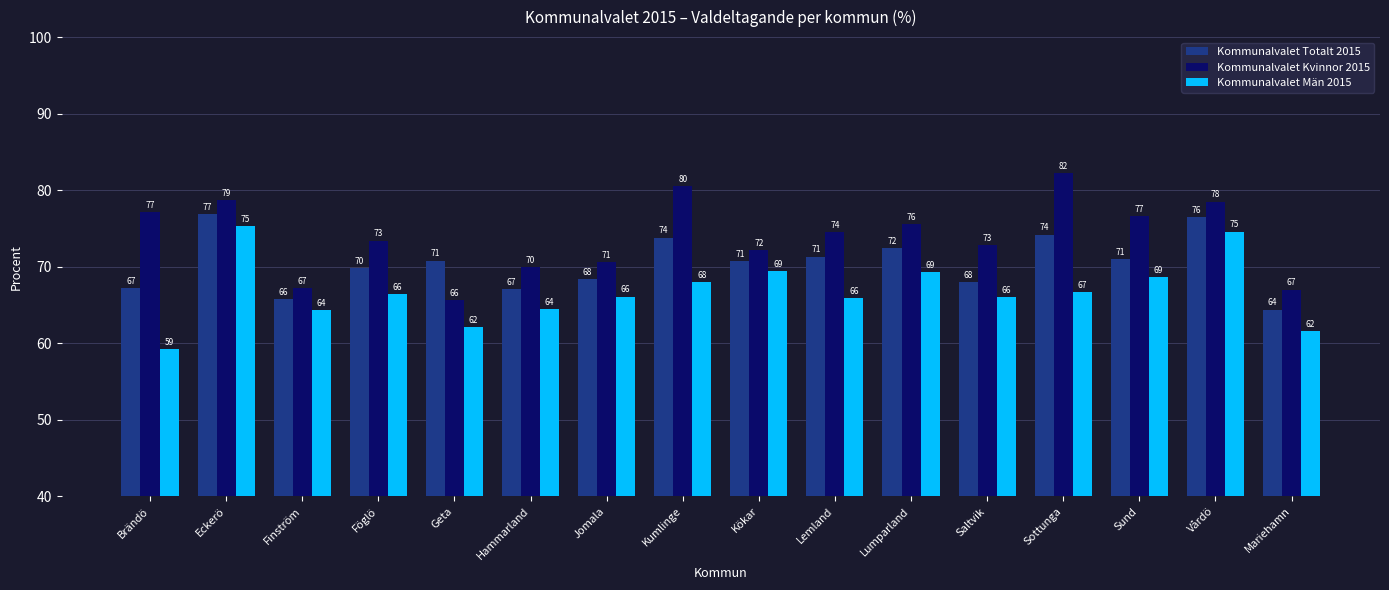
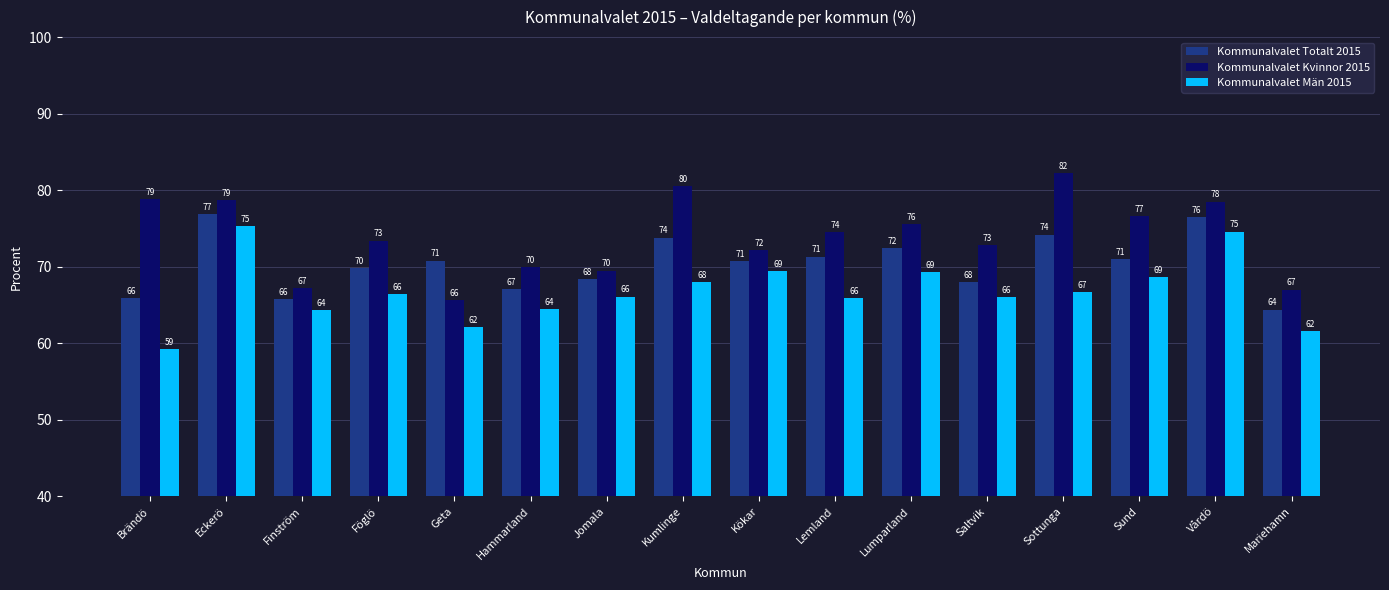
Kommunalvalet Totalt 2015, Brändö: 67 -> 66
Kommunalvalet Kvinnor 2015, Brändö: 77 -> 79
Kommunalvalet Kvinnor 2015, Jomala: 71 -> 70
